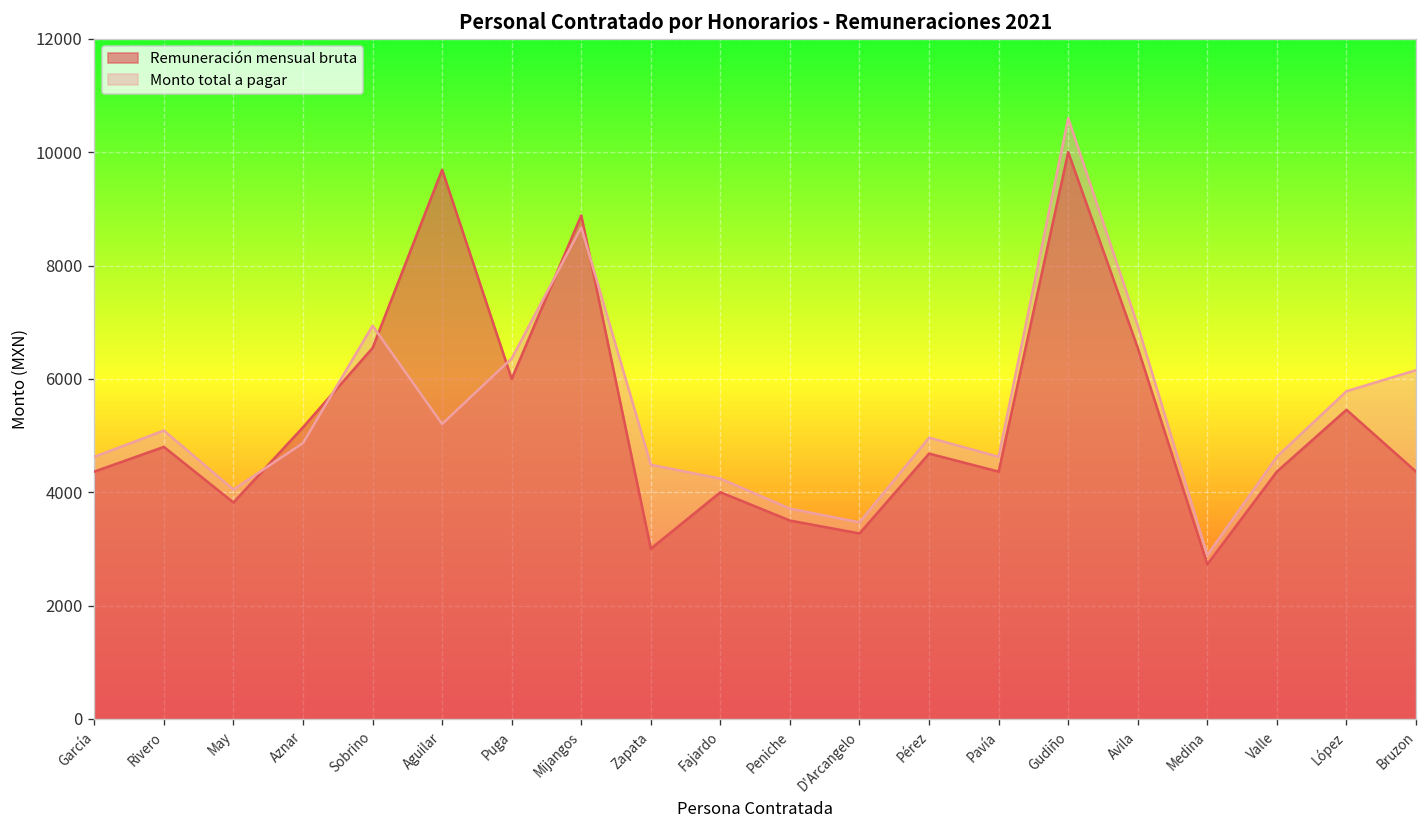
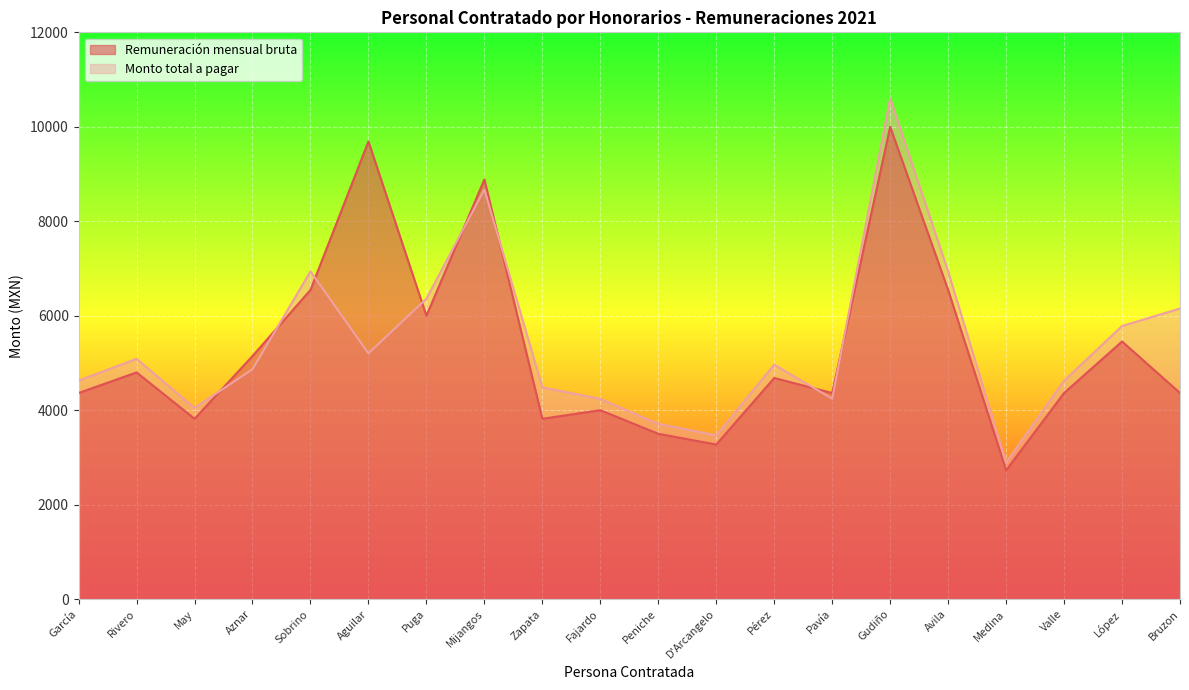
Remuneración mensual bruta, Zapata: 3000 -> 3800
Monto total a pagar, Pavía: 4600 -> 4200
